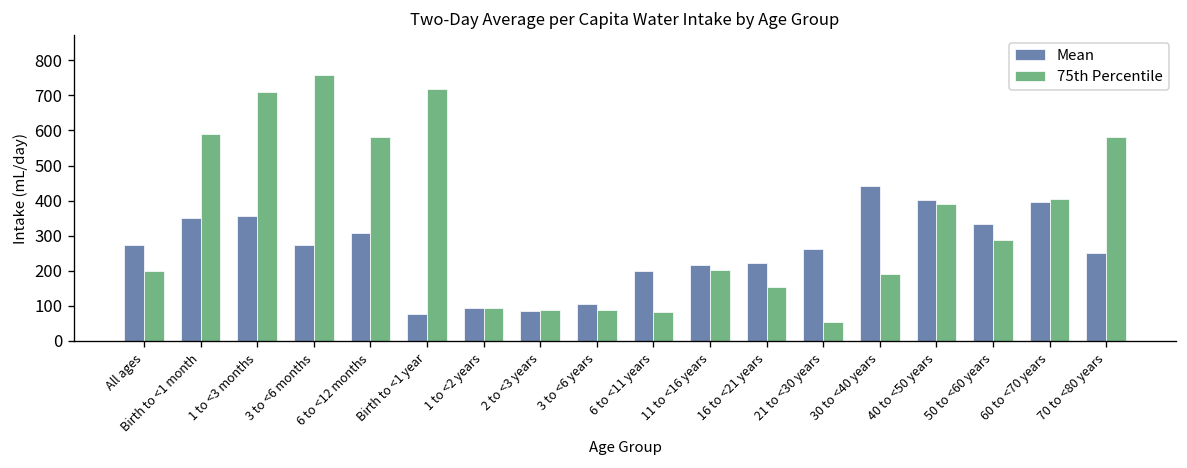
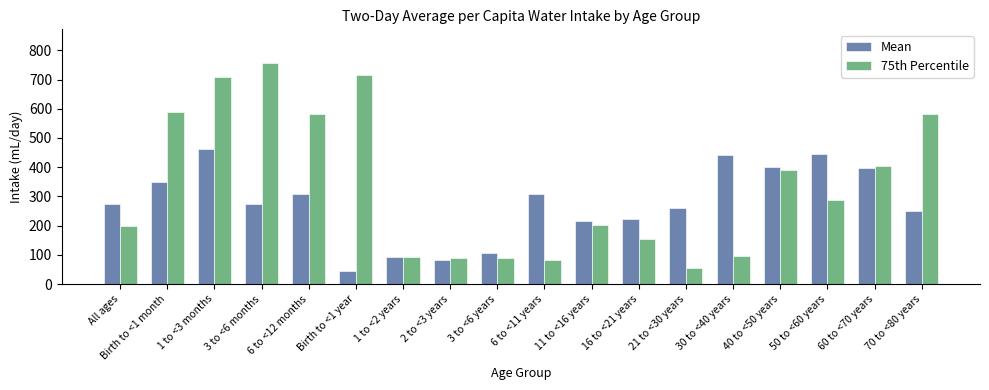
Mean, 1 to <3 months: 360 -> 460
Mean, Birth to <1 year: 80 -> 50
Mean, 6 to <11 years: 200 -> 310
75th Percentile, 30 to <40 years: 190 -> 100
Mean, 50 to <60 years: 330 -> 450
